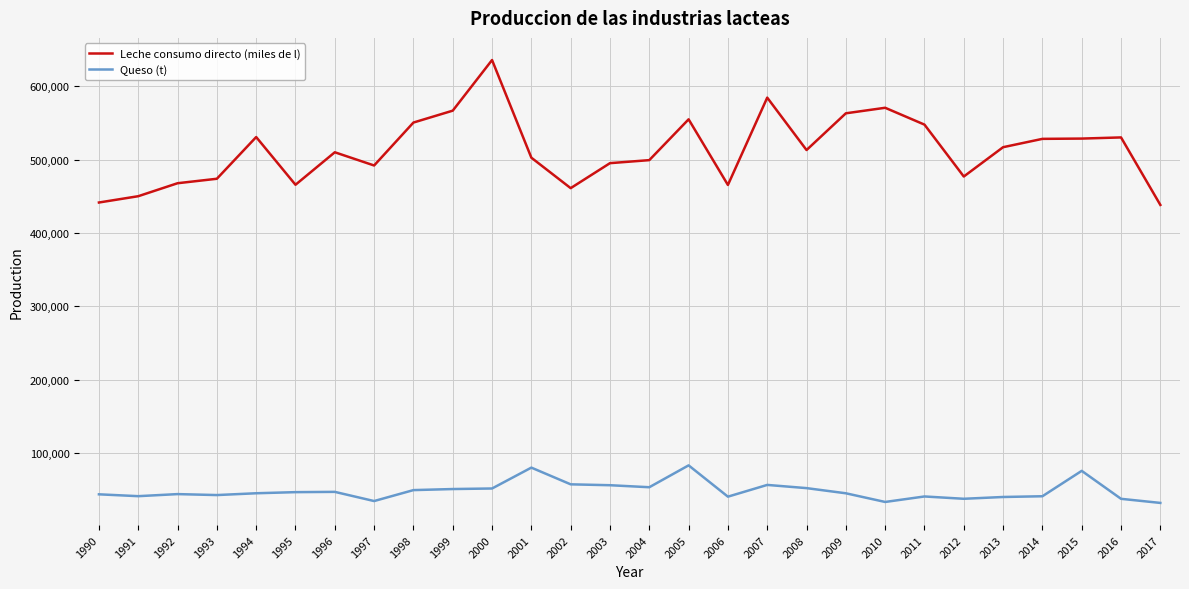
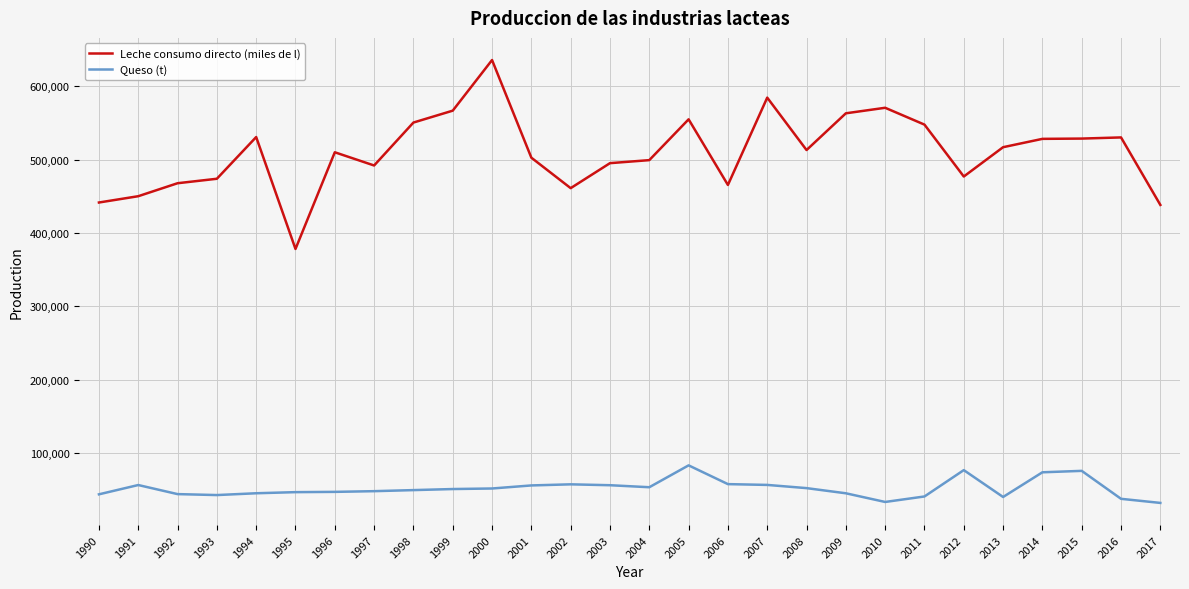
Queso (t), 1991: 40,000 -> 60,000
Leche consumo directo (miles de l), 1995: 470,000 -> 380,000
Queso (t), 1997: 30,000 -> 50,000
Queso (t), 2001: 80,000 -> 60,000
Queso (t), 2006: 40,000 -> 60,000
Queso (t), 2012: 40,000 -> 80,000
Queso (t), 2014: 40,000 -> 70,000
